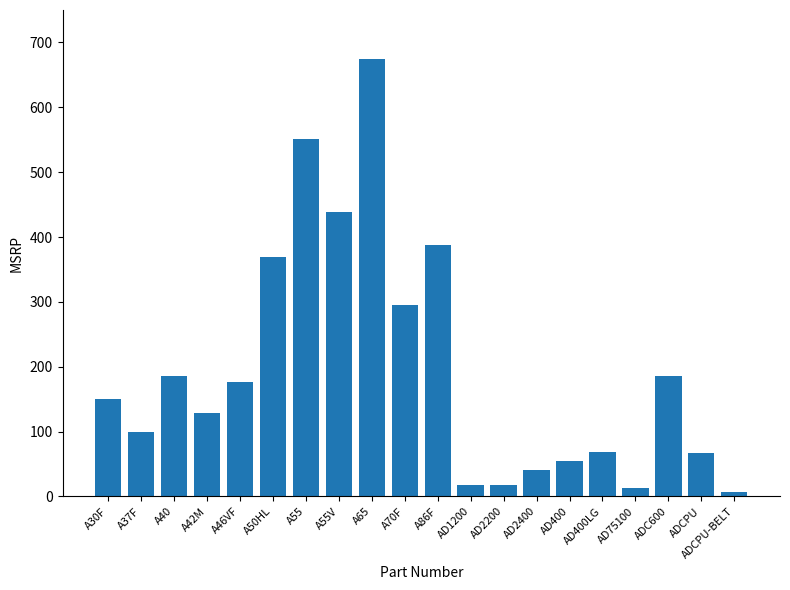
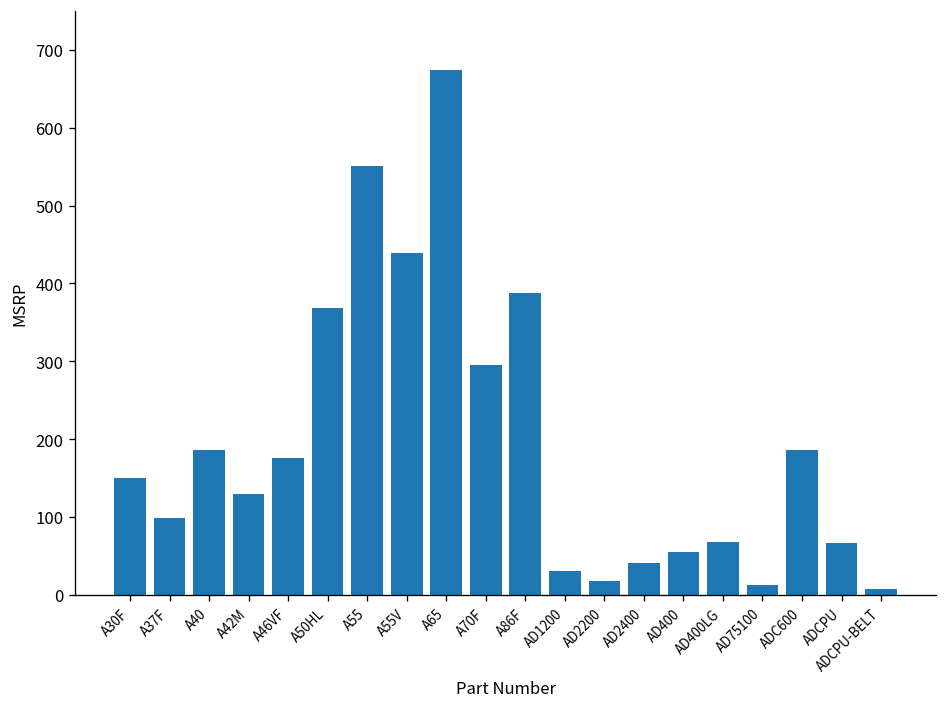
AD1200: 20 -> 30
